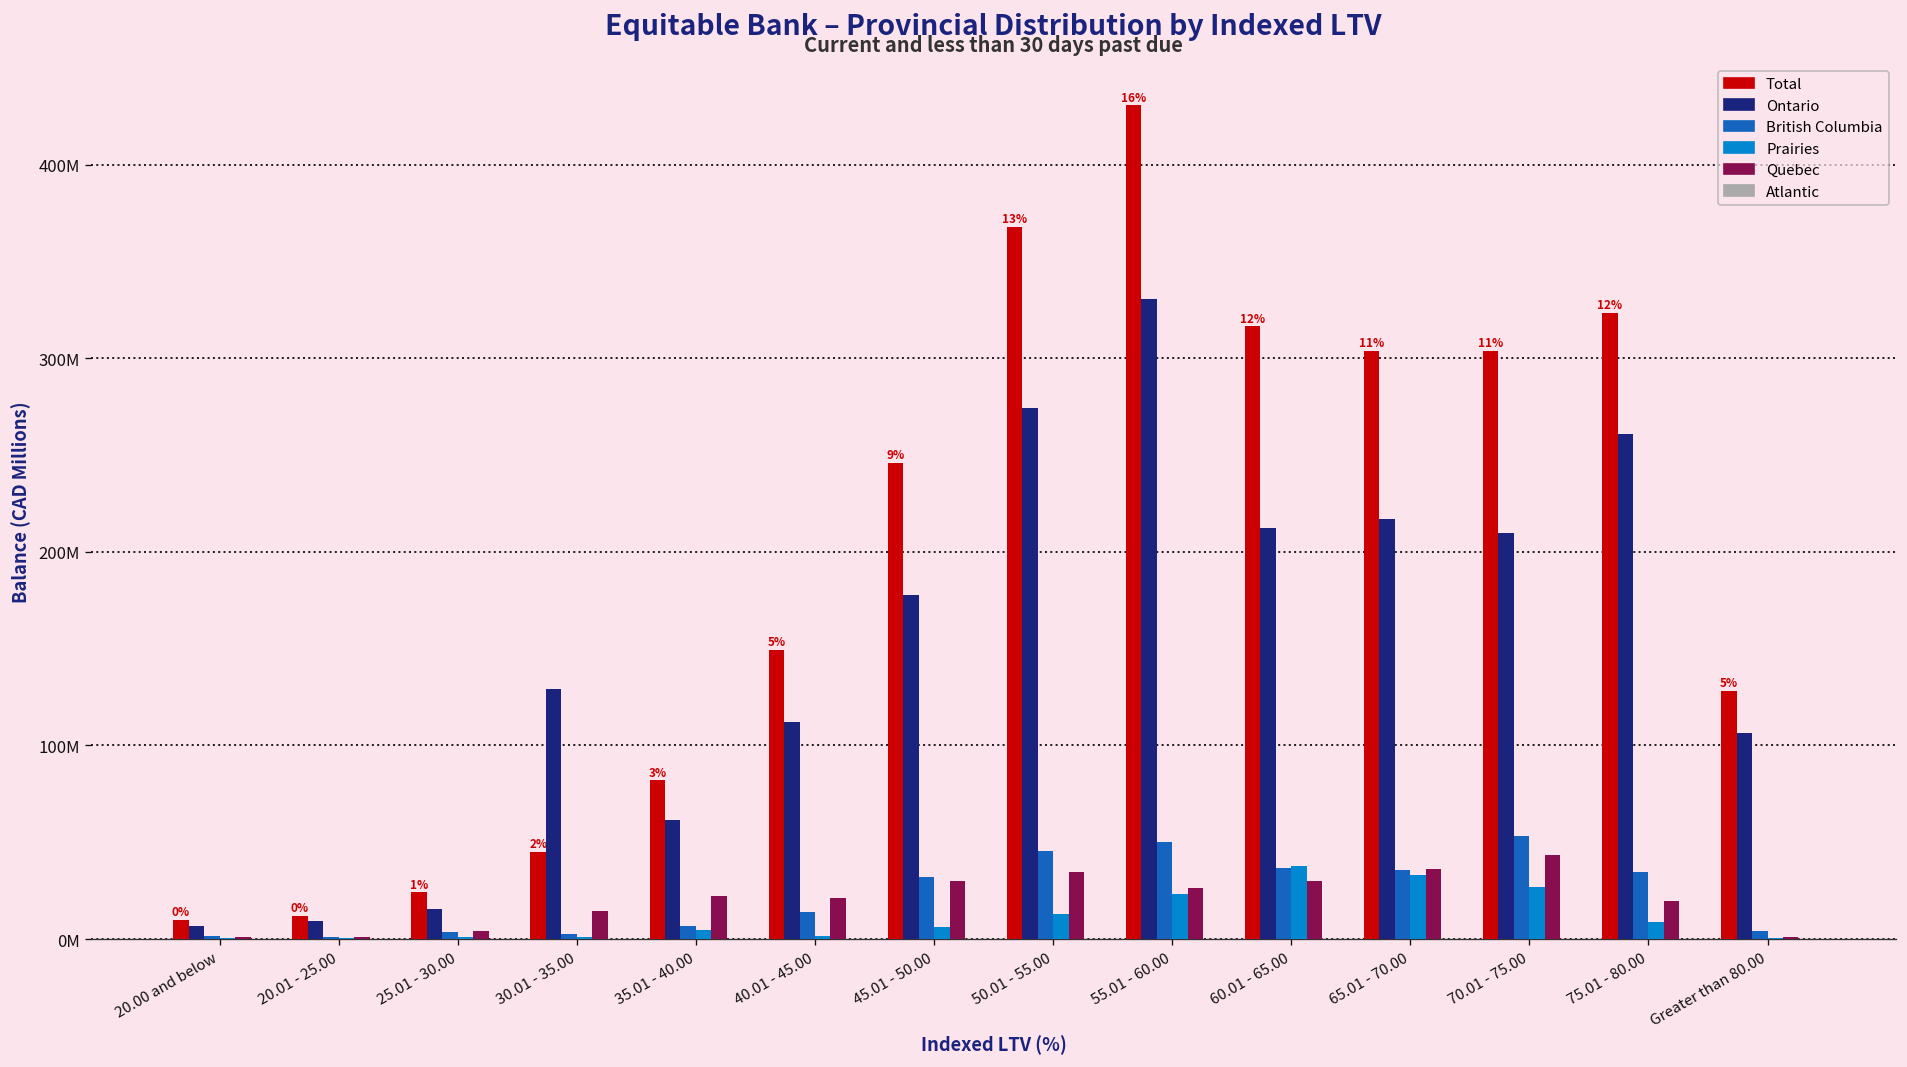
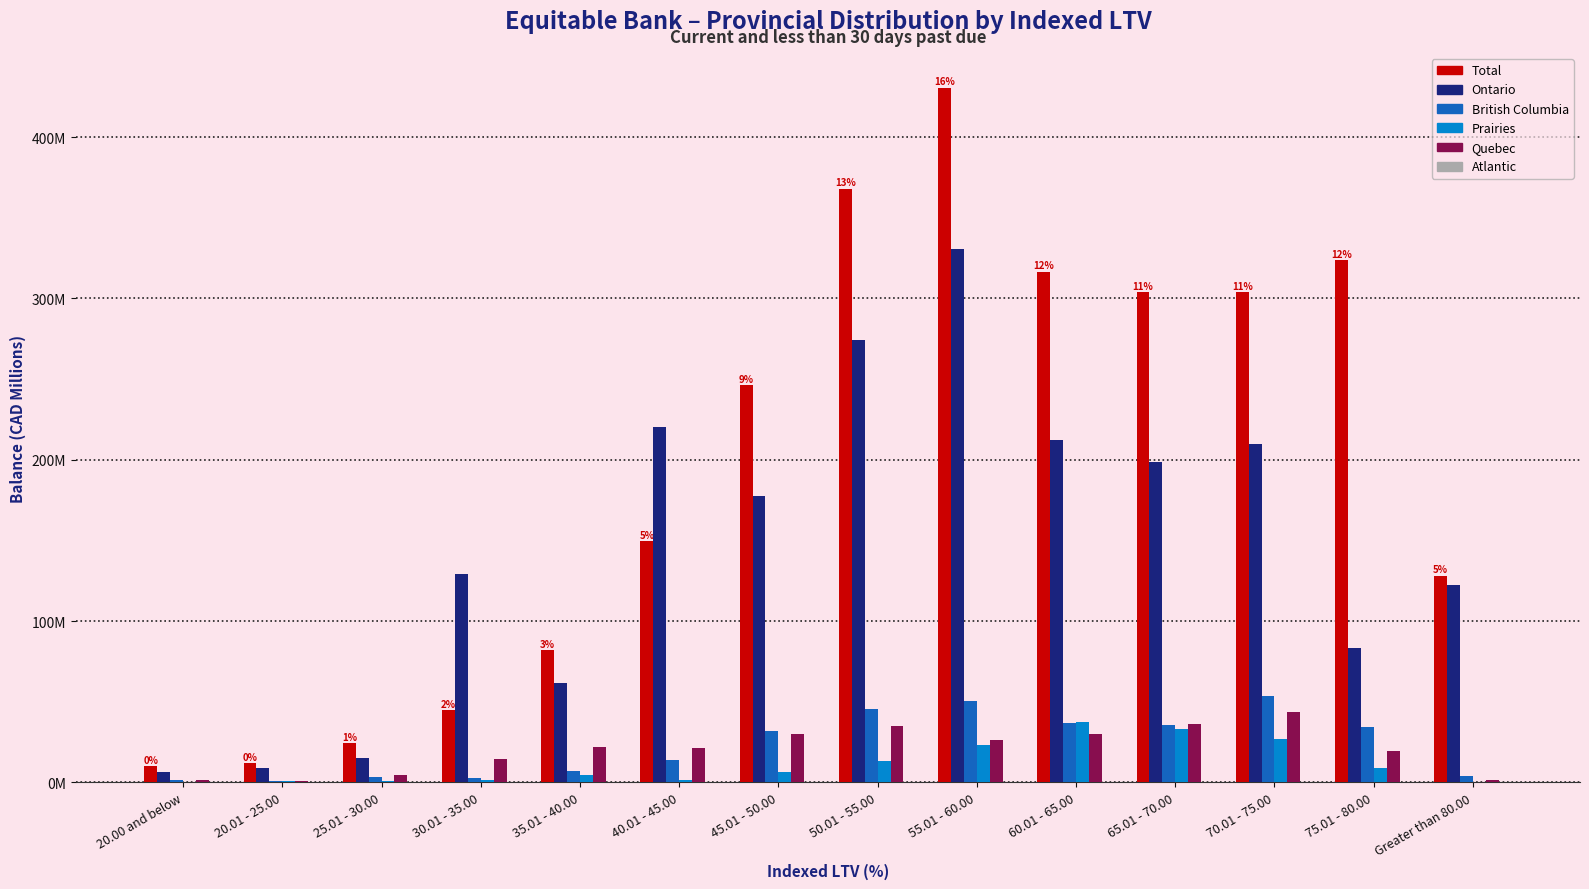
Ontario, 40.01 - 45.00: 112000000 -> 220000000
Ontario, 65.01 - 70.00: 217000000 -> 199000000
Ontario, 75.01 - 80.00: 261000000 -> 83000000
Ontario, Greater than 80.00: 107000000 -> 122000000
